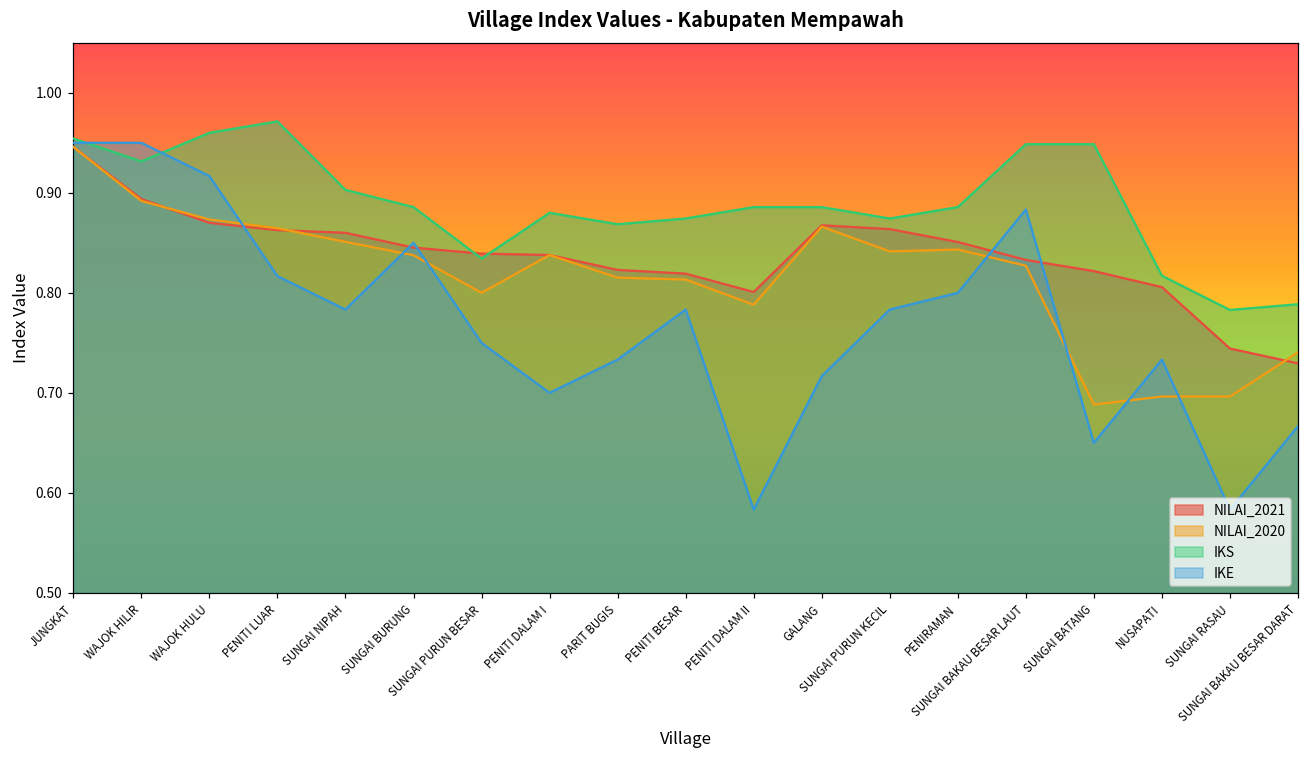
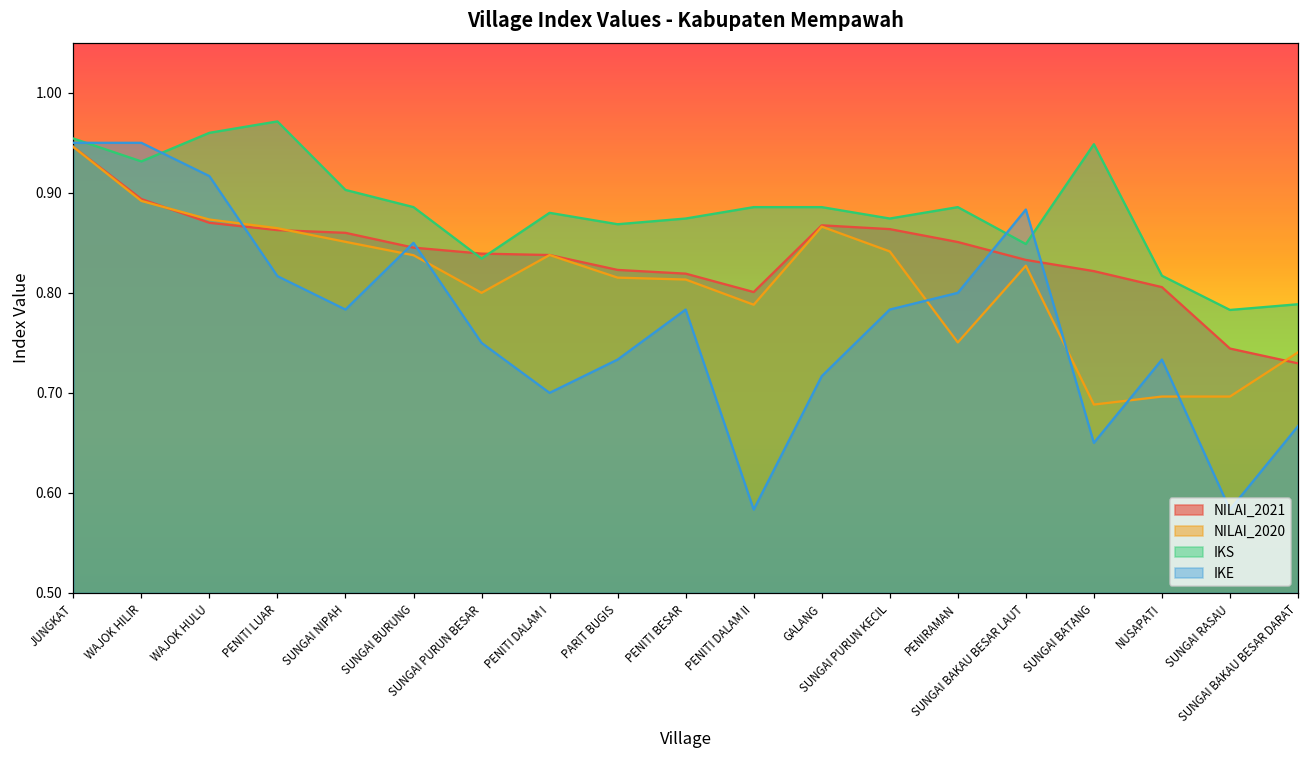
NILAI_2020, PENIRAMAN: 0.84 -> 0.75
IKS, SUNGAI BAKAU BESAR LAUT: 0.95 -> 0.85
